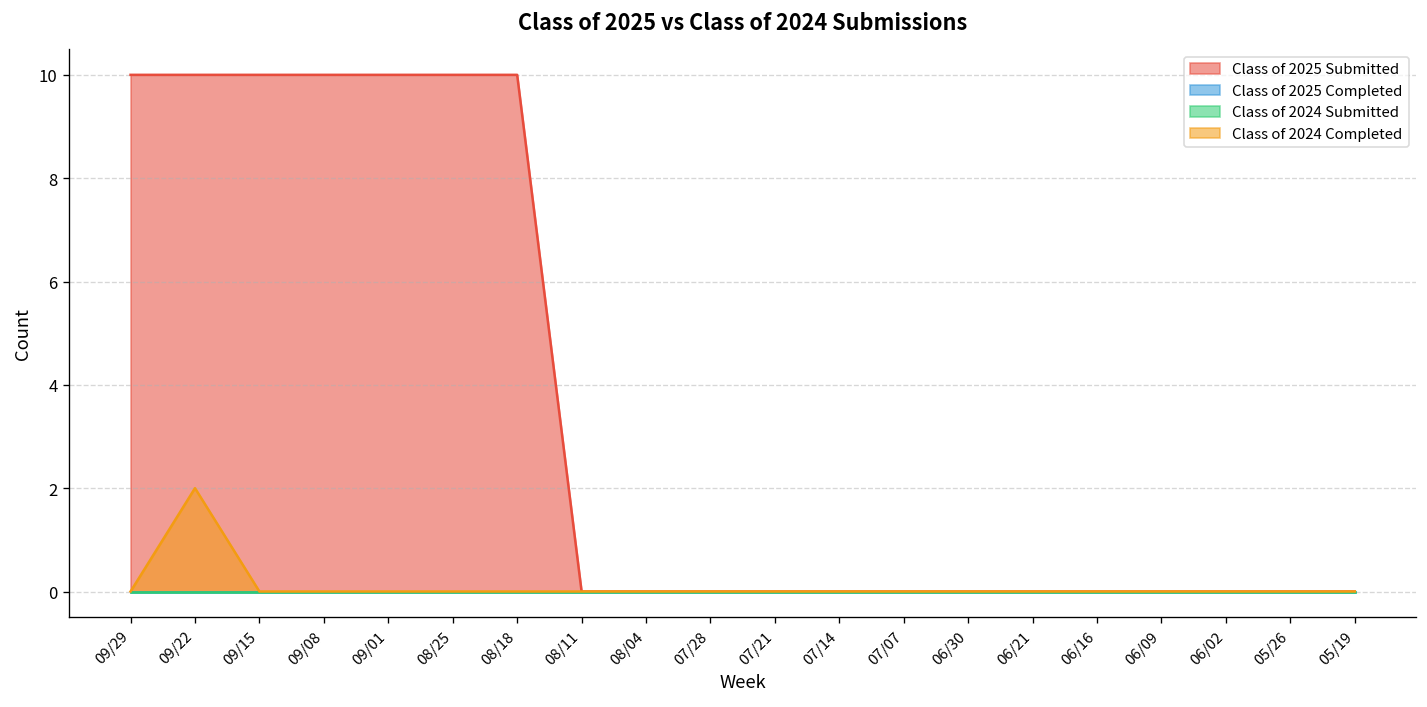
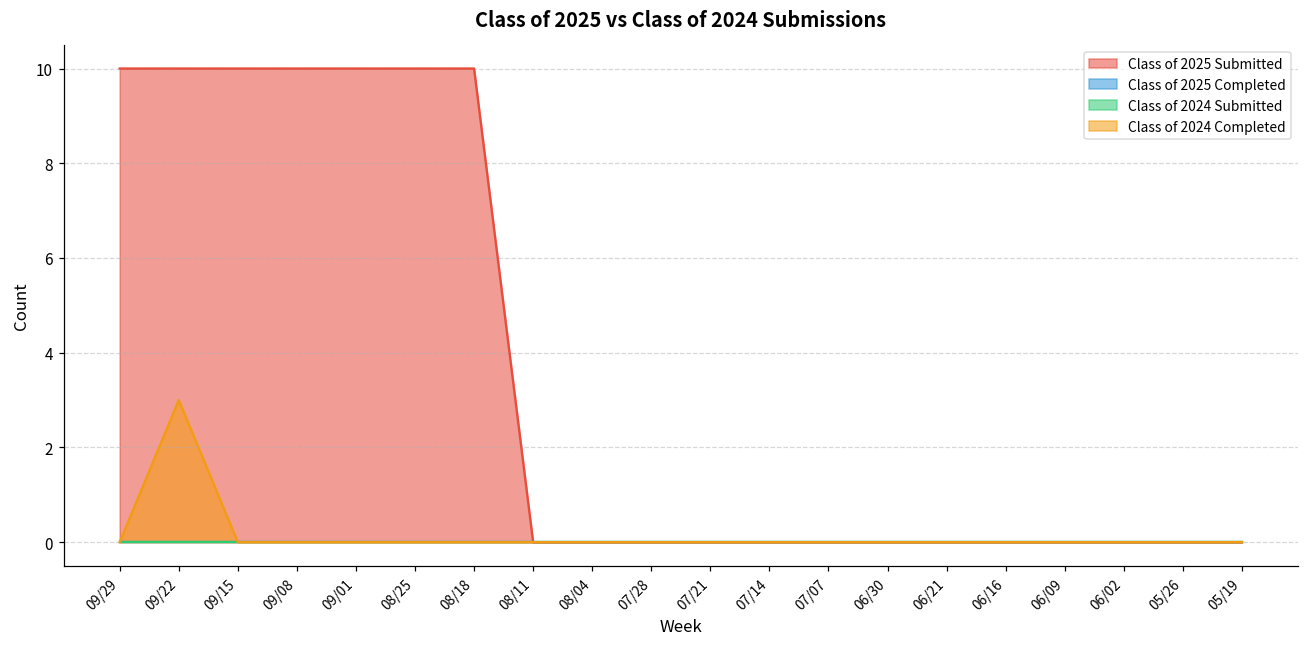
Class of 2024 Completed, 09/22: 2 -> 3
